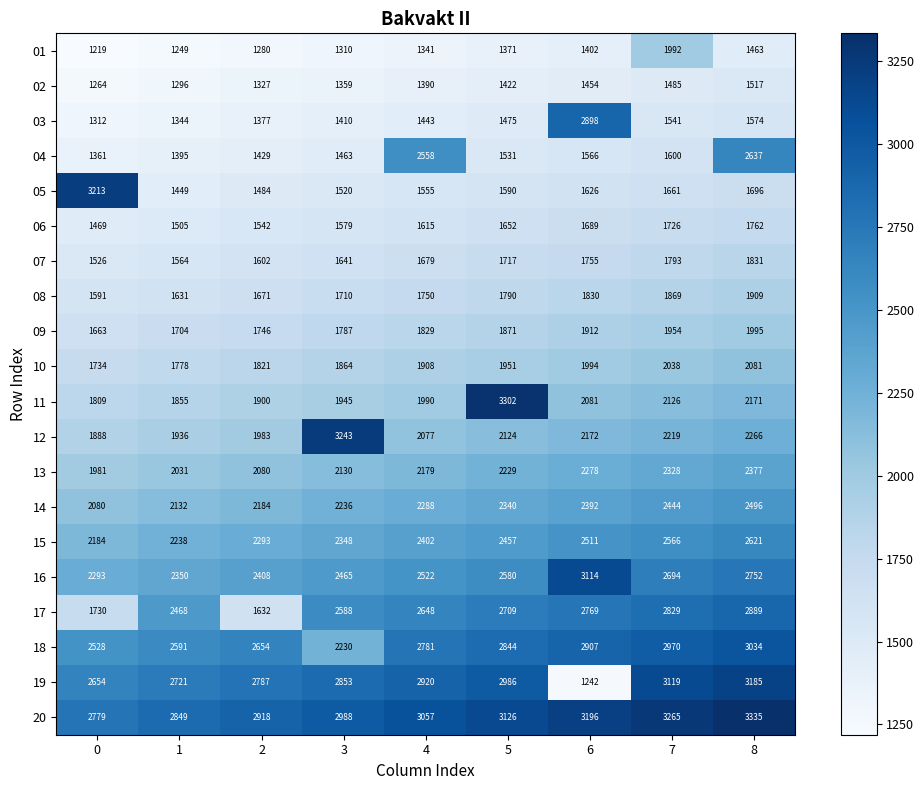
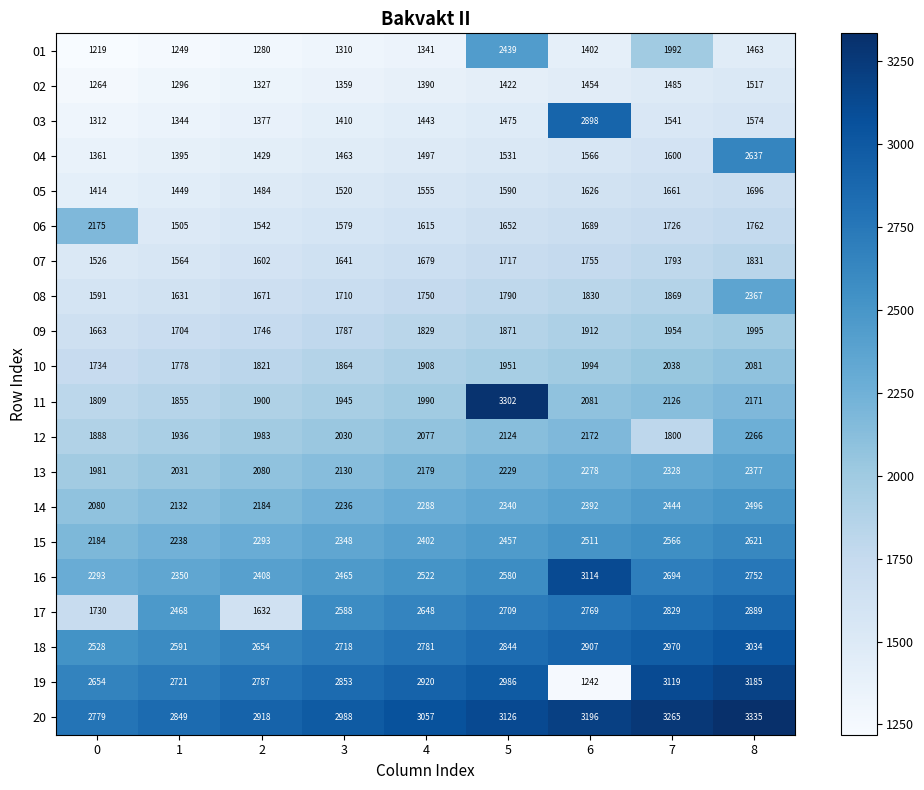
01, 5: 1371 -> 2439
04, 4: 2558 -> 1497
05, 0: 3213 -> 1414
06, 0: 1469 -> 2175
08, 8: 1909 -> 2367
12, 3: 3243 -> 2030
12, 7: 2219 -> 1800
18, 3: 2230 -> 2718
